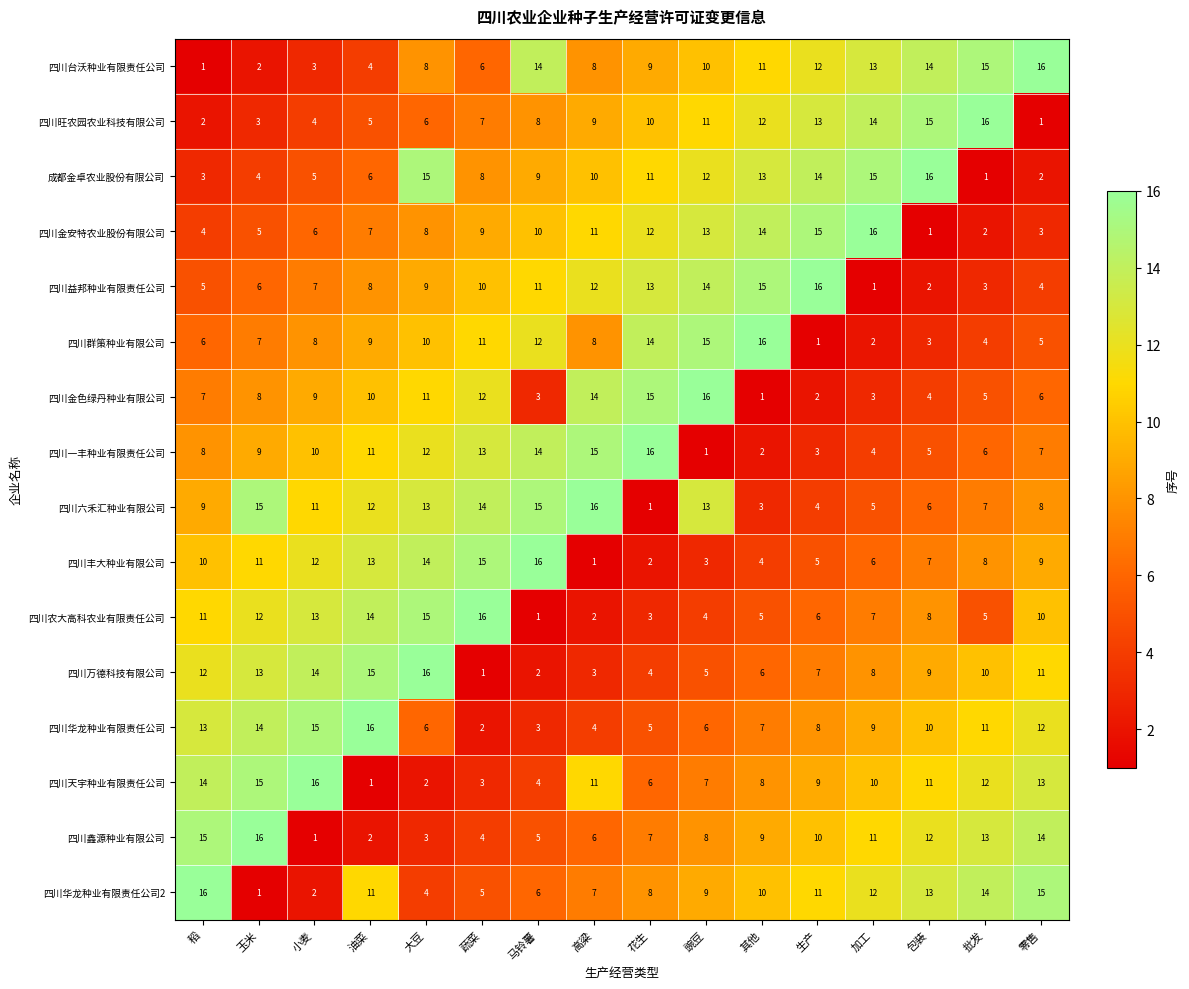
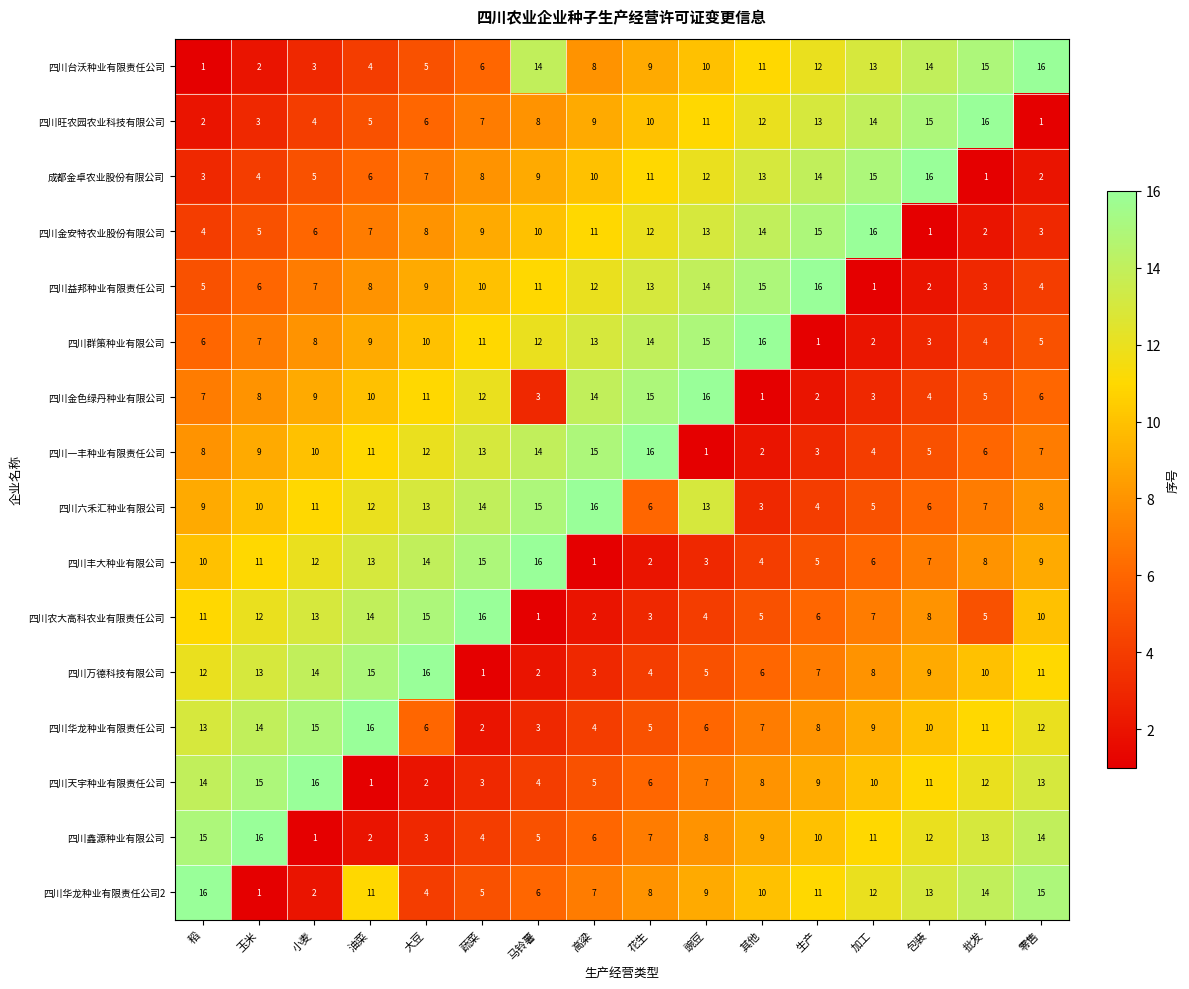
四川台沃种业有限责任公司, 大豆: 8 -> 5
成都金卓农业股份有限公司, 大豆: 15 -> 7
四川群策种业有限公司, 高粱: 8 -> 13
四川六禾汇种业有限公司, 玉米: 15 -> 10
四川六禾汇种业有限公司, 花生: 1 -> 6
四川天宇种业有限责任公司, 高粱: 11 -> 5
